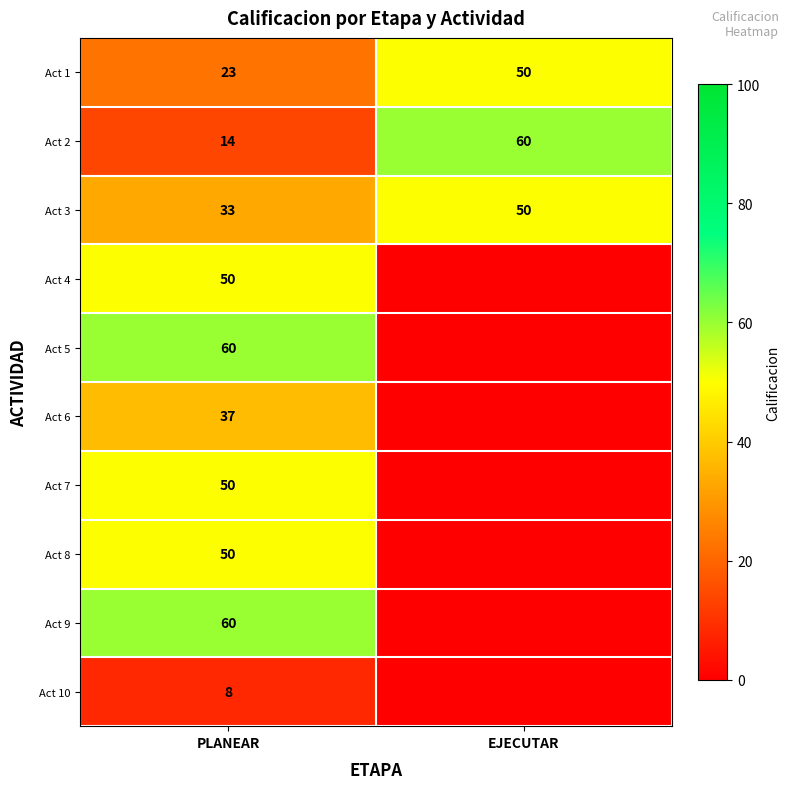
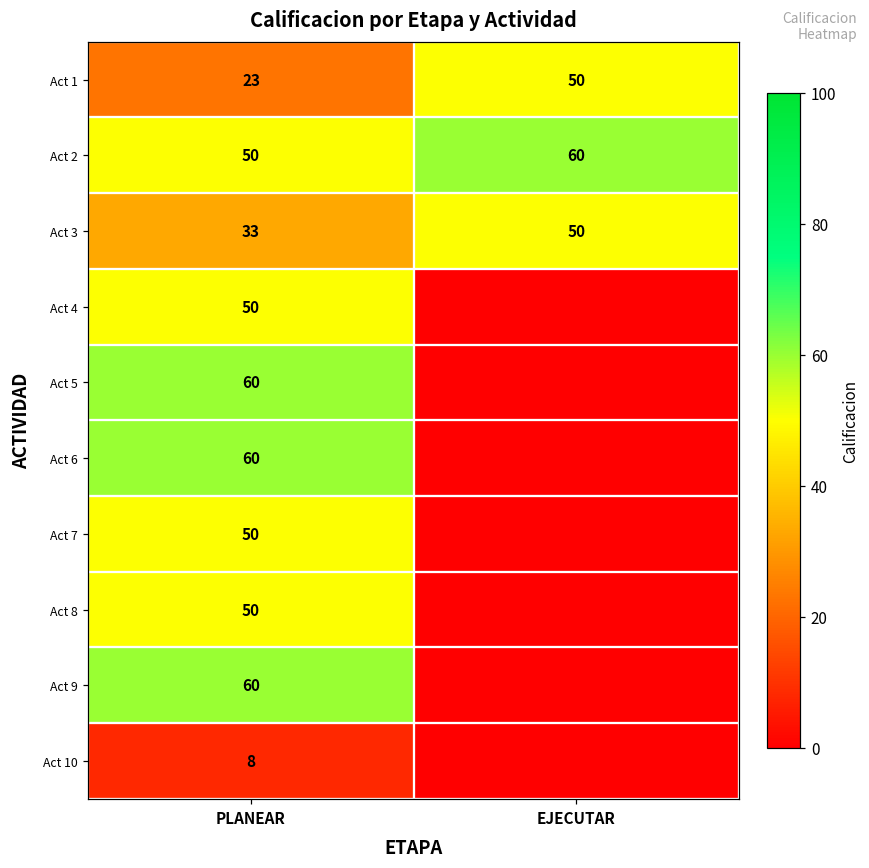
Act 2, PLANEAR: 14 -> 50
Act 6, PLANEAR: 37 -> 60
